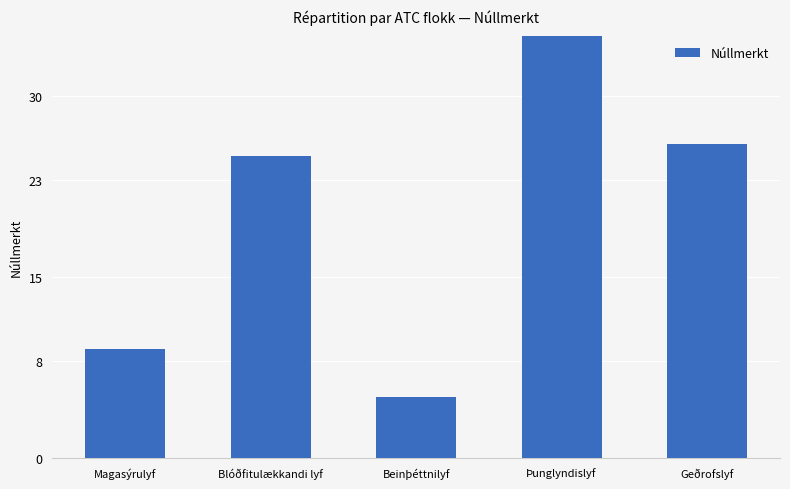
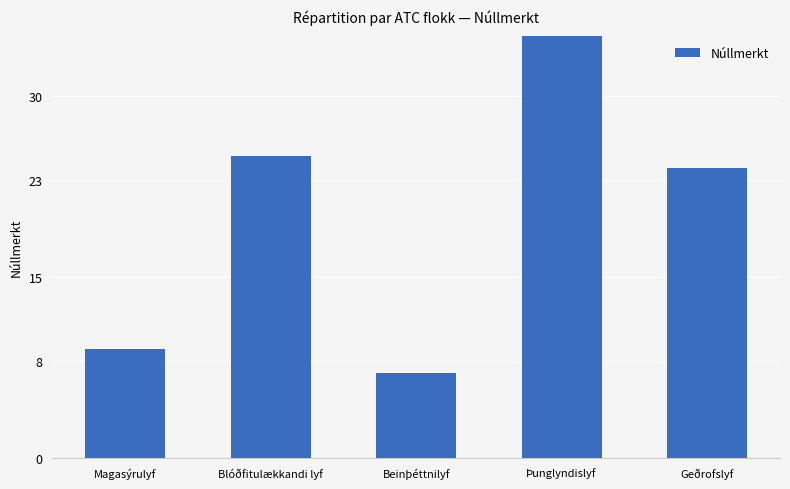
Beinþéttnilyf: 5 -> 7
Geðrofslyf: 26 -> 24
